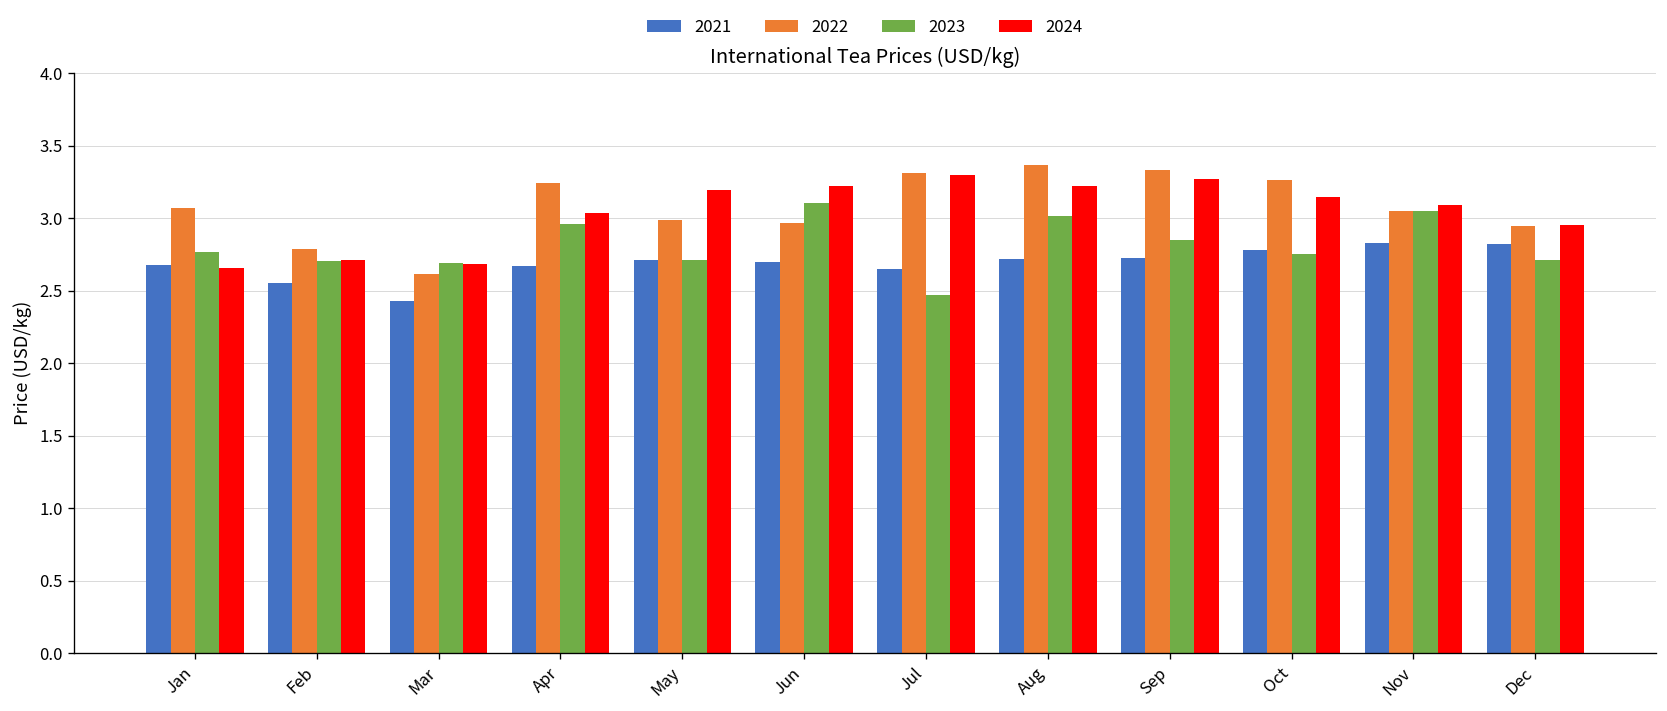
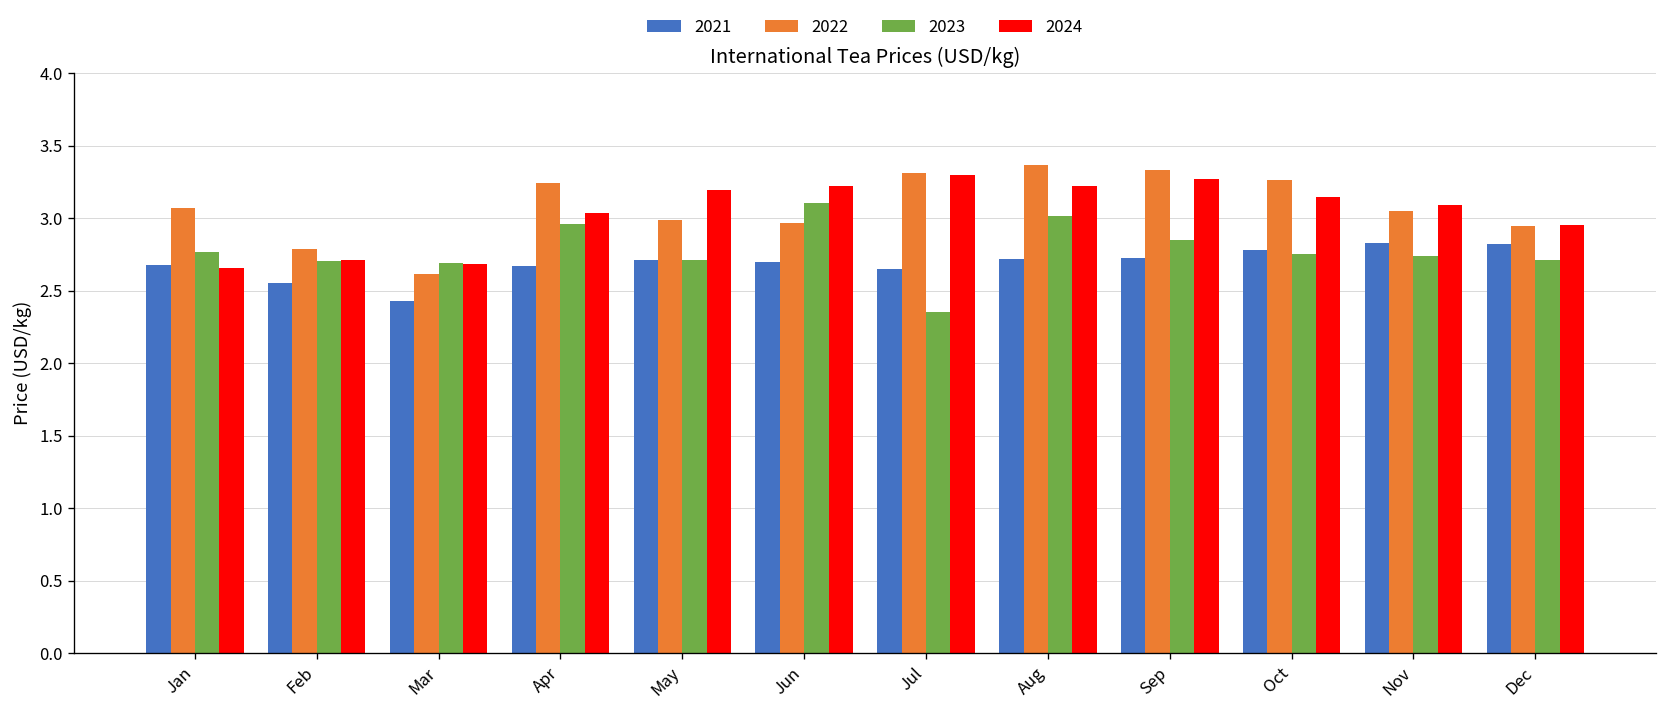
2023, Jul: 2.47 -> 2.35
2023, Nov: 3.05 -> 2.74
